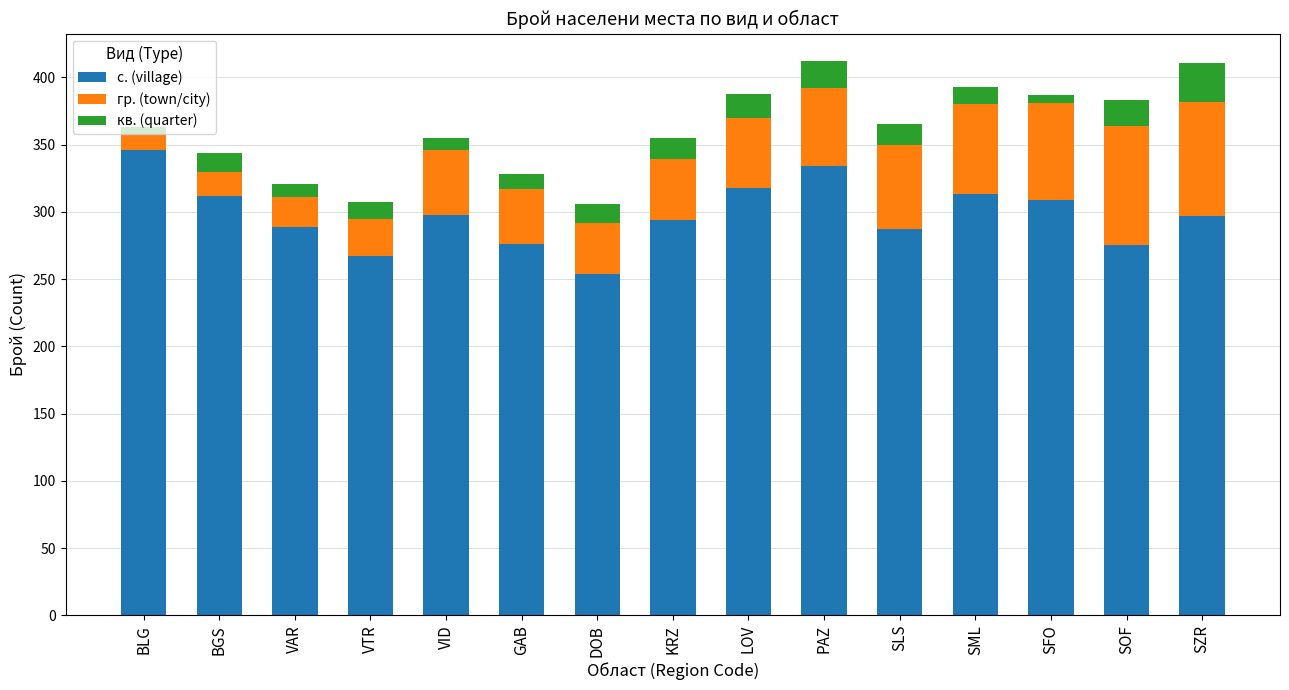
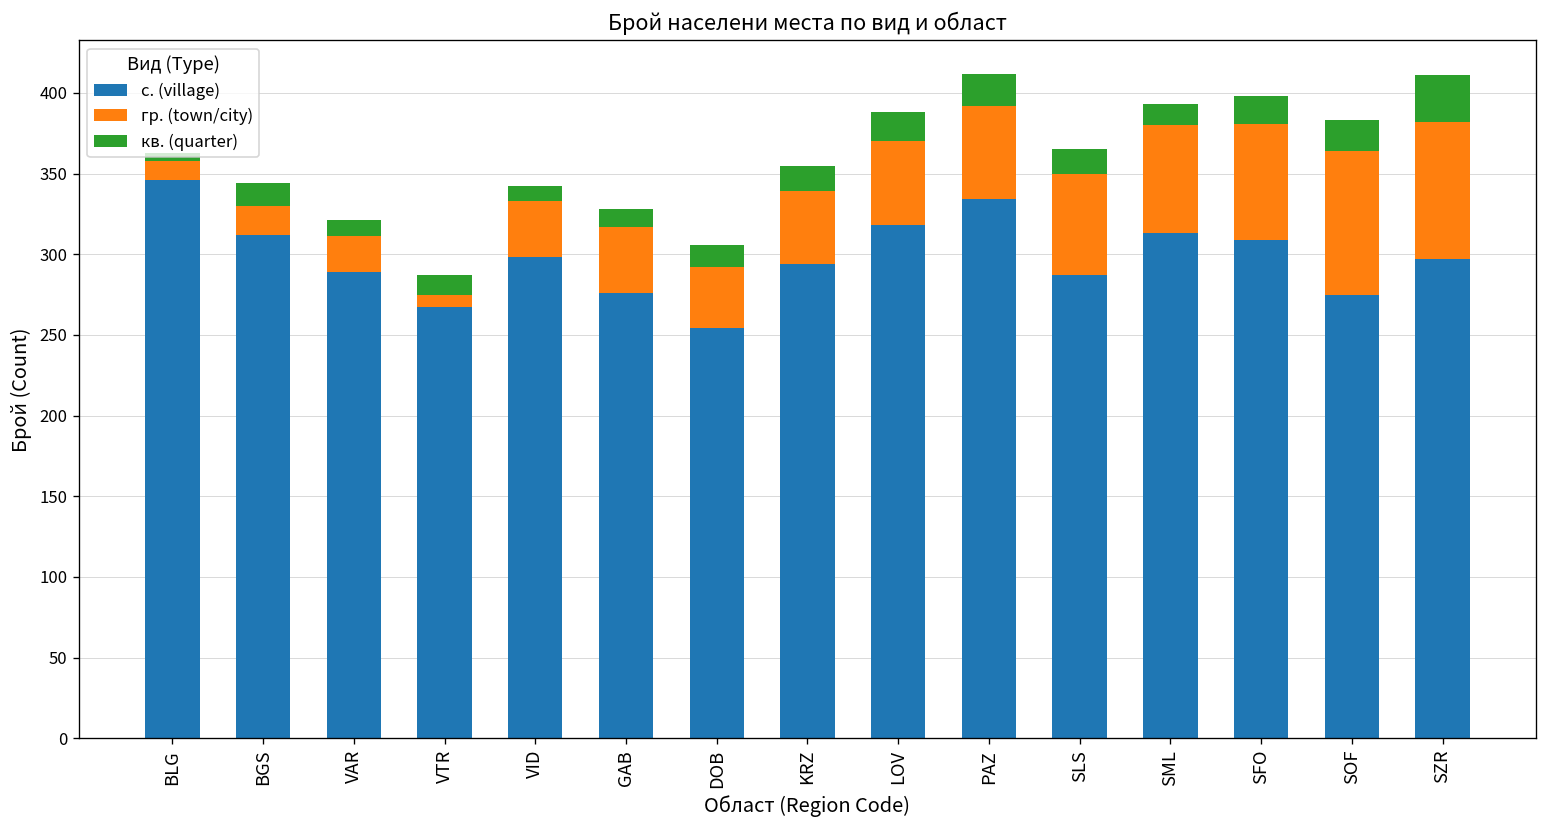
гр. (town/city), VTR: 28 -> 8
гр. (town/city), VID: 48 -> 35
кв. (quarter), SFO: 6 -> 17
